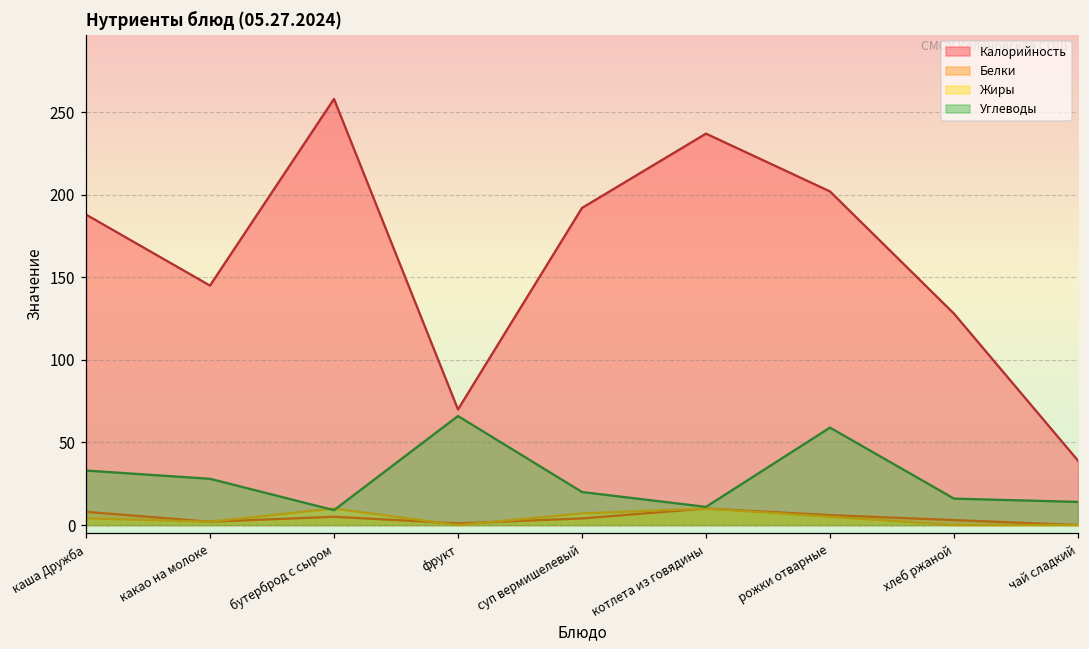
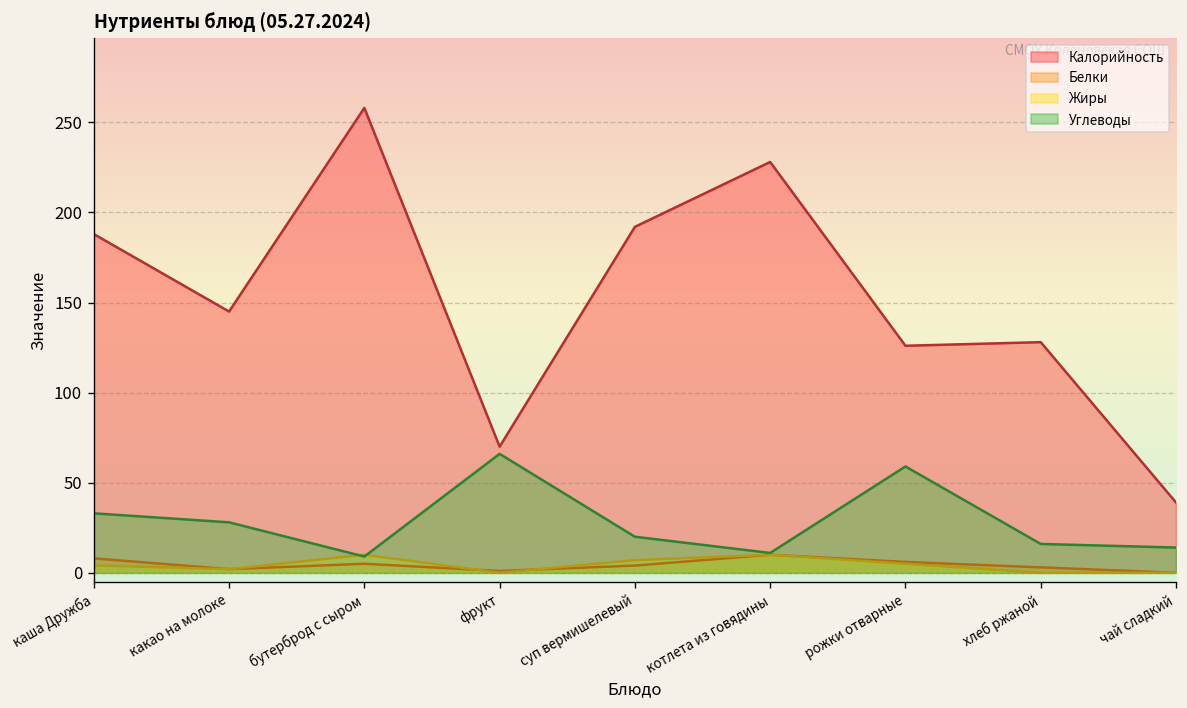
Калорийность, котлета из говядины: 237 -> 228
Калорийность, рожки отварные: 202 -> 126
